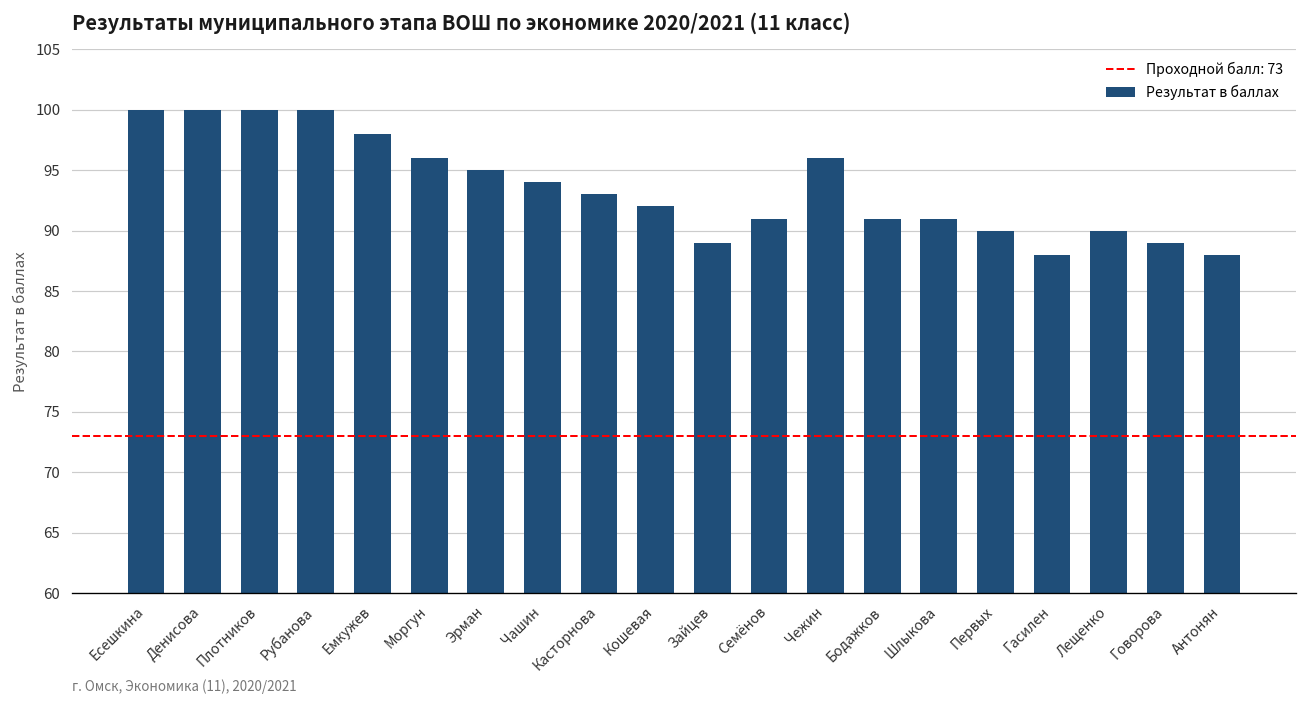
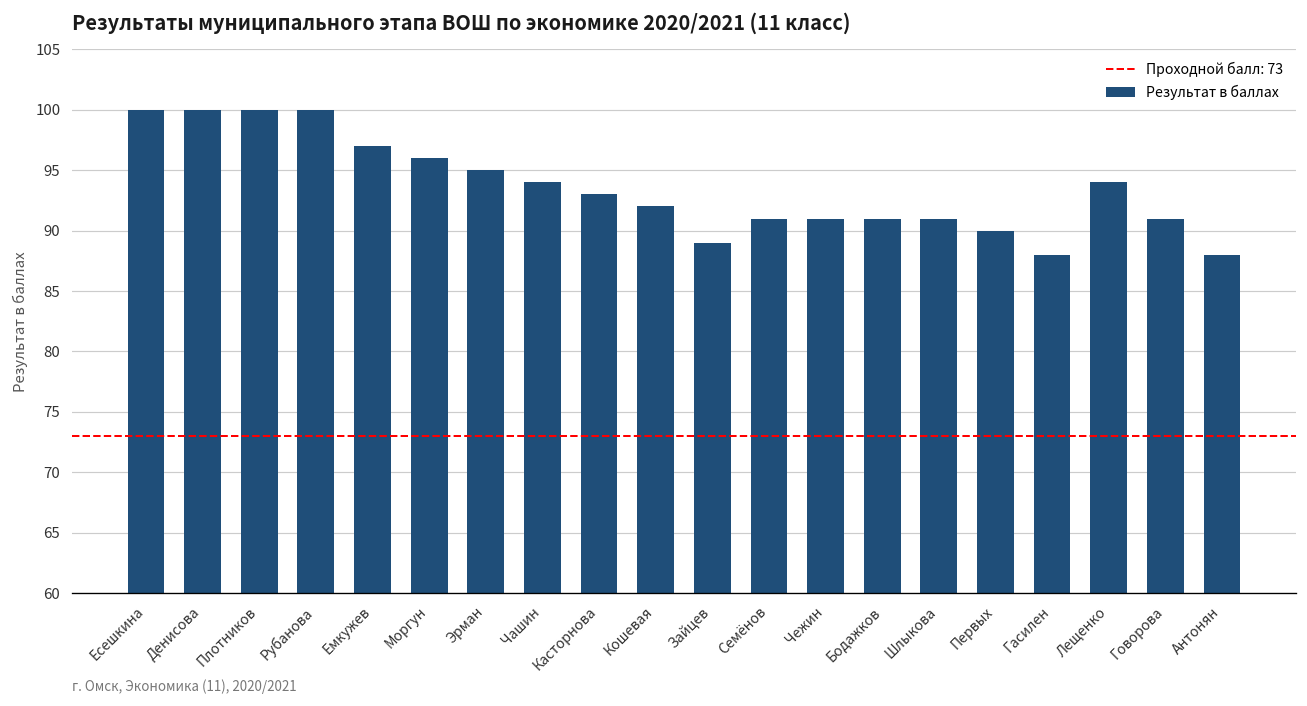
Емкужев: 98 -> 97
Чежин: 96 -> 91
Лещенко: 90 -> 94
Говорова: 89 -> 91
